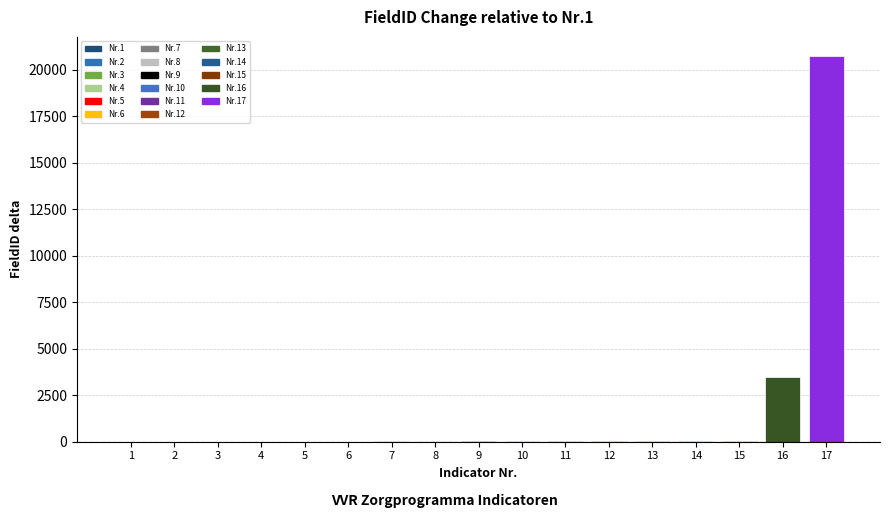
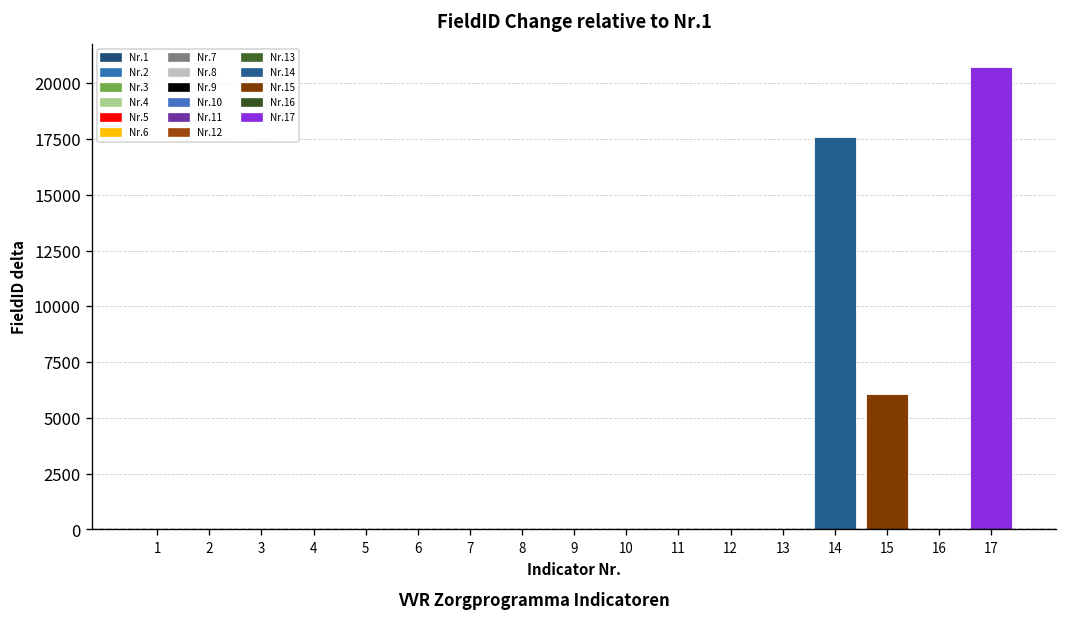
14: 0 -> 17600
15: 0 -> 6100
16: 3500 -> 0
